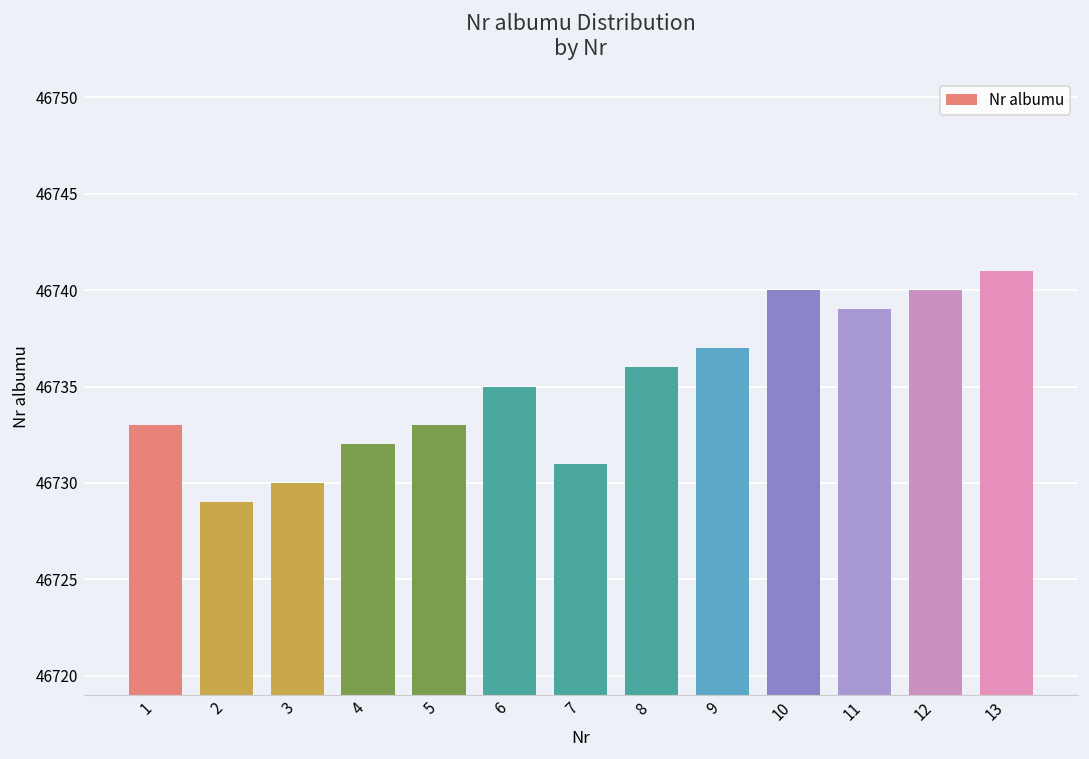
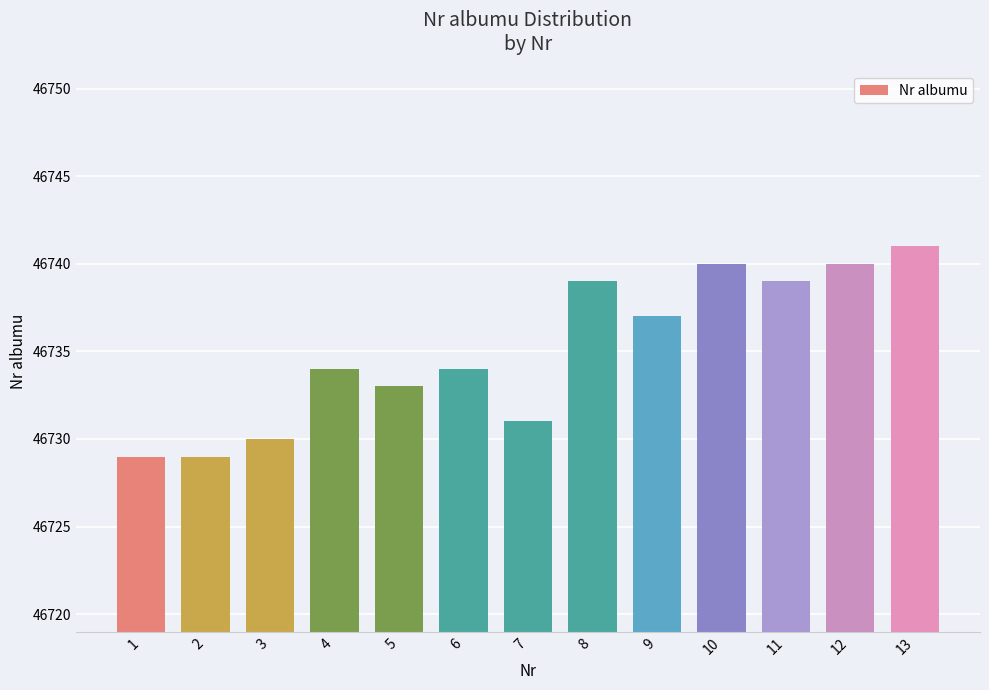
1: 46733 -> 46729
4: 46732 -> 46734
6: 46735 -> 46734
8: 46736 -> 46739
